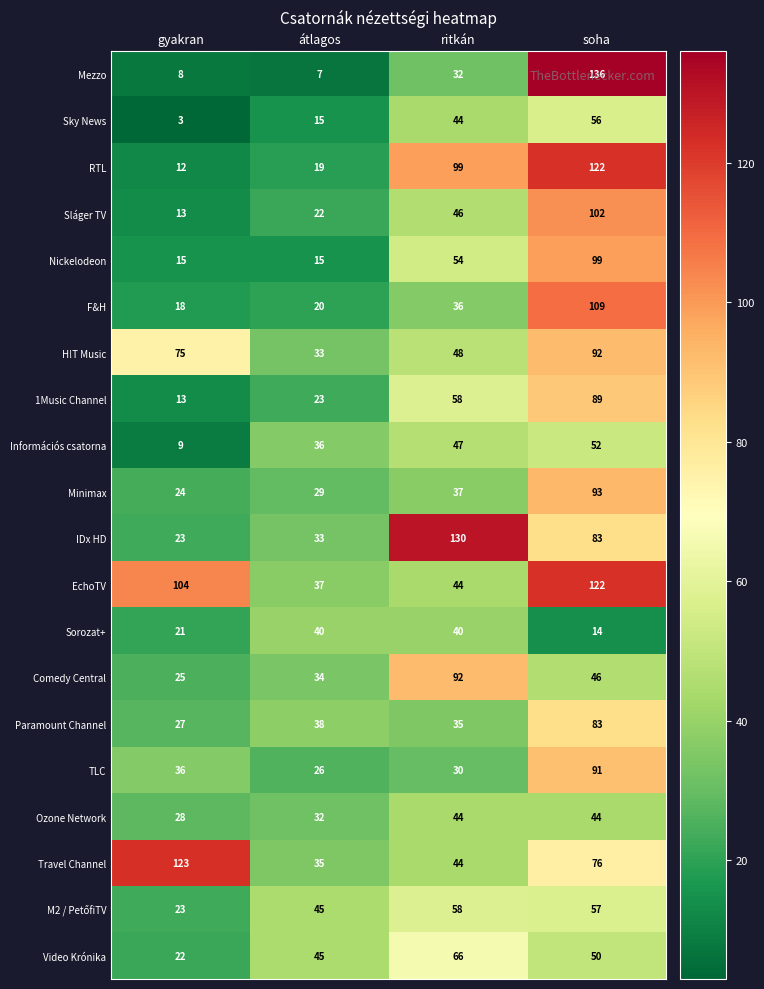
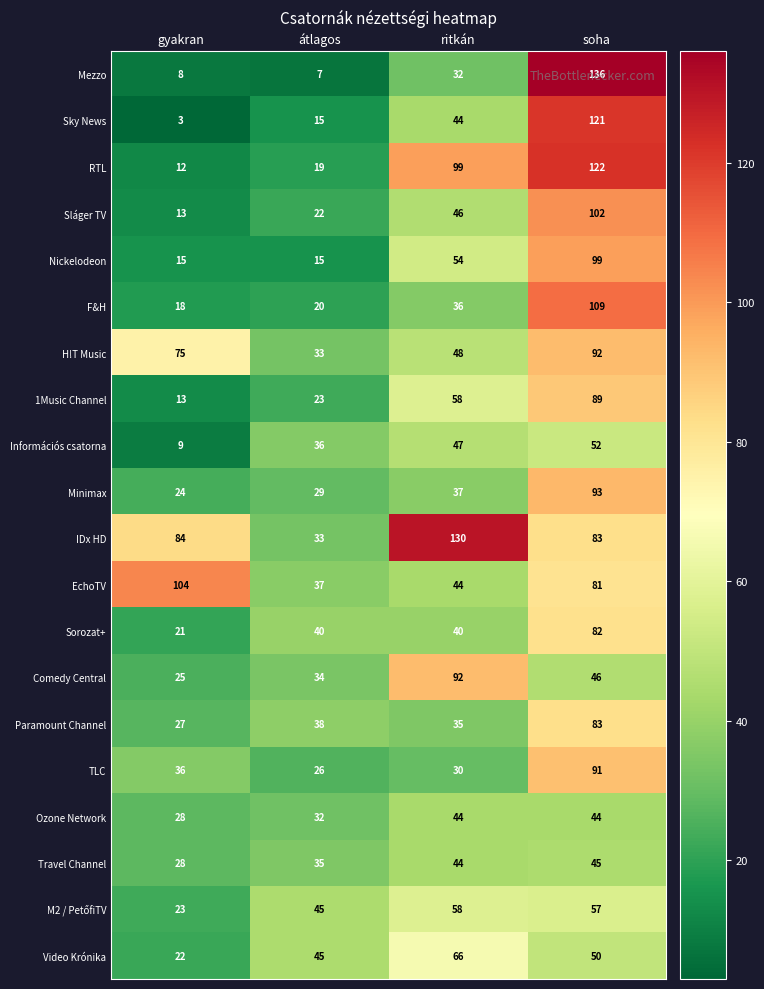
Sky News, soha: 56 -> 121
IDx HD, gyakran: 23 -> 84
EchoTV, soha: 122 -> 81
Sorozat+, soha: 14 -> 82
Travel Channel, gyakran: 123 -> 28
Travel Channel, soha: 76 -> 45
